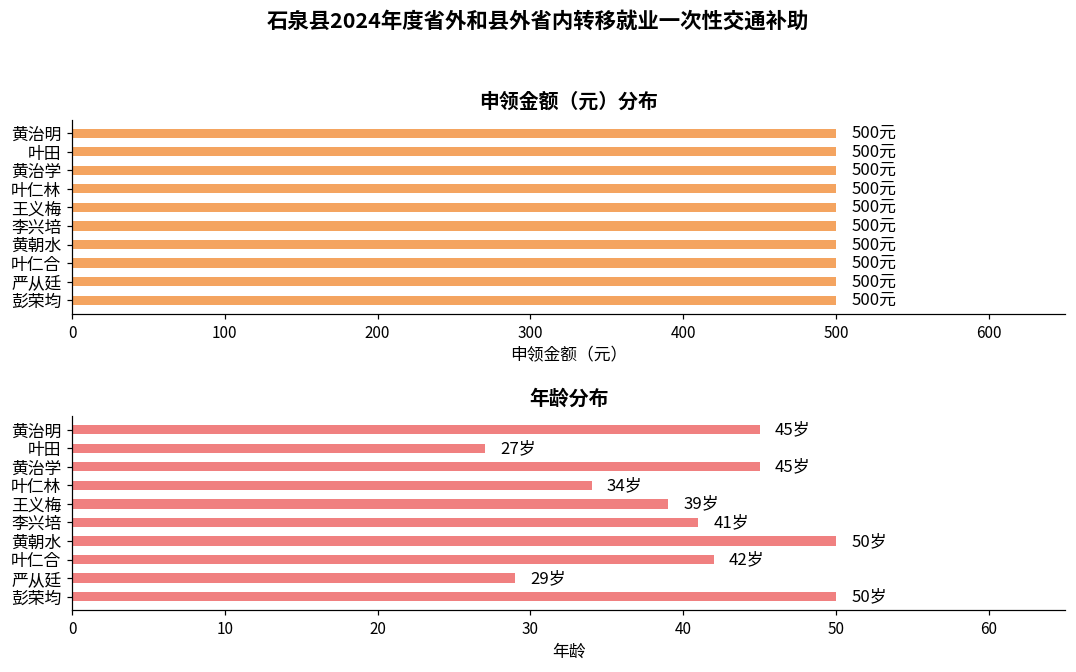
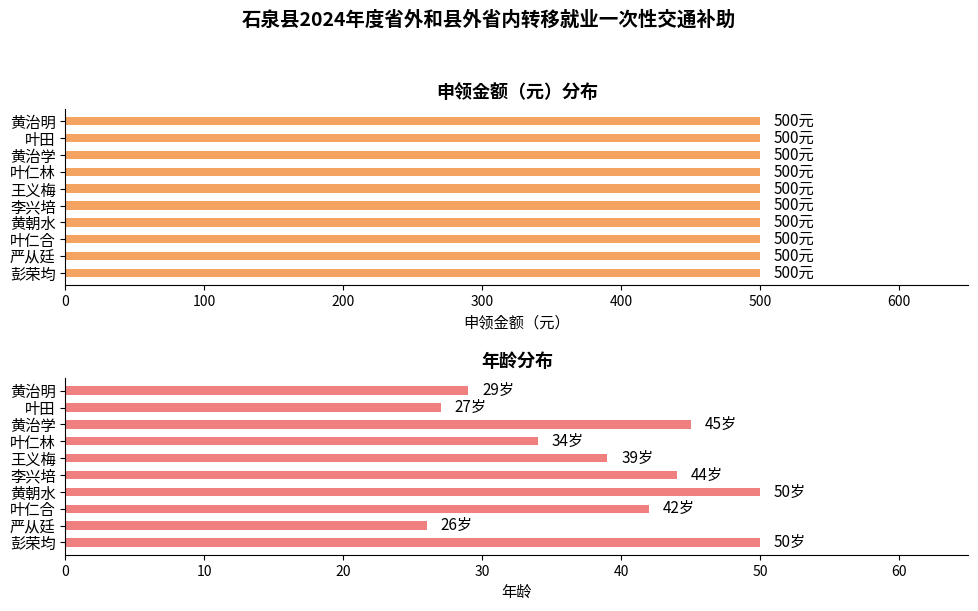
年龄分布, 黄治明: 45岁 -> 29岁
年龄分布, 李兴培: 41岁 -> 44岁
年龄分布, 严从廷: 29岁 -> 26岁
